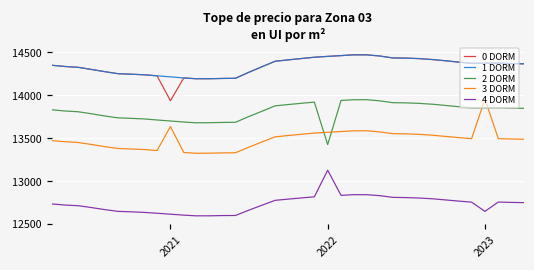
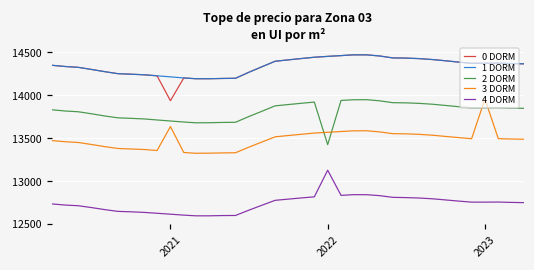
4 DORM, 2023: 12600 -> 12800
